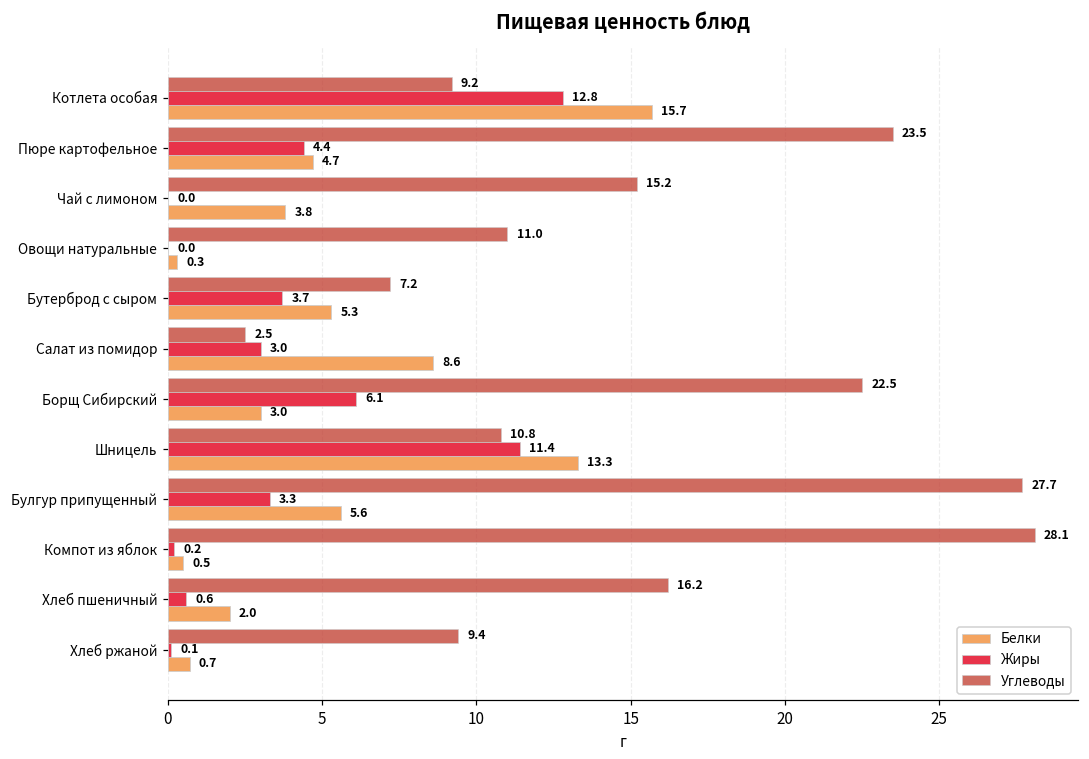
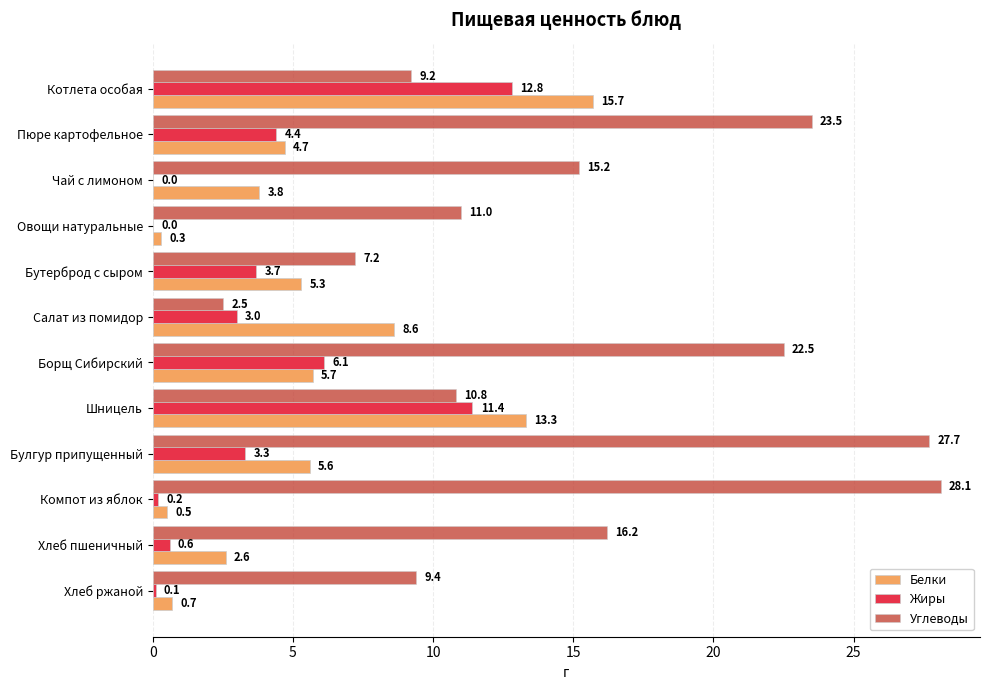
Белки, Борщ Сибирский: 3.0 -> 5.7
Белки, Хлеб пшеничный: 2.0 -> 2.6
